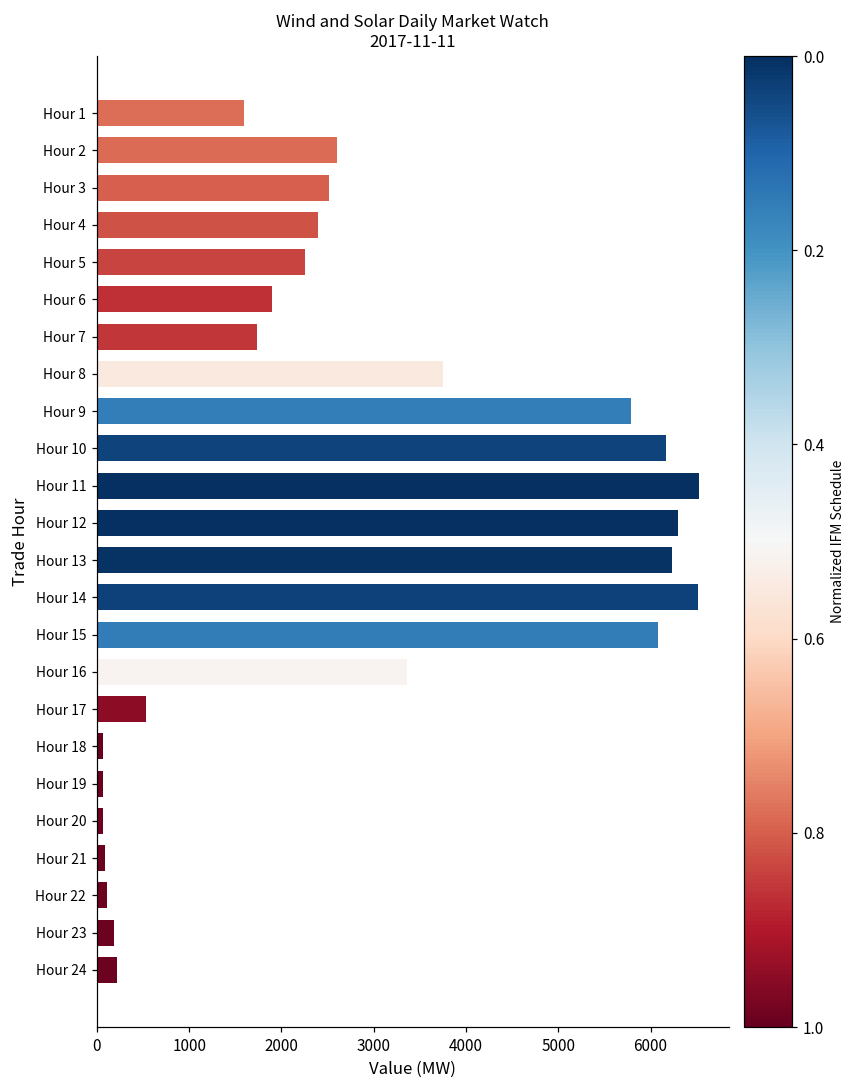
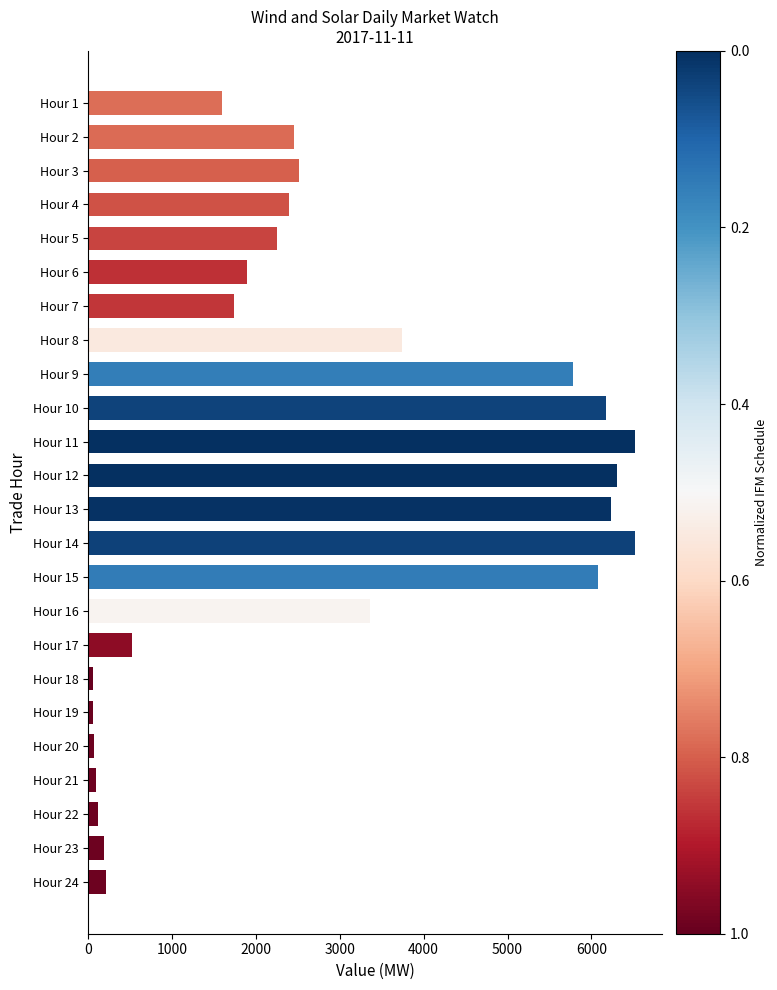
Hour 2: 2600 -> 2500
